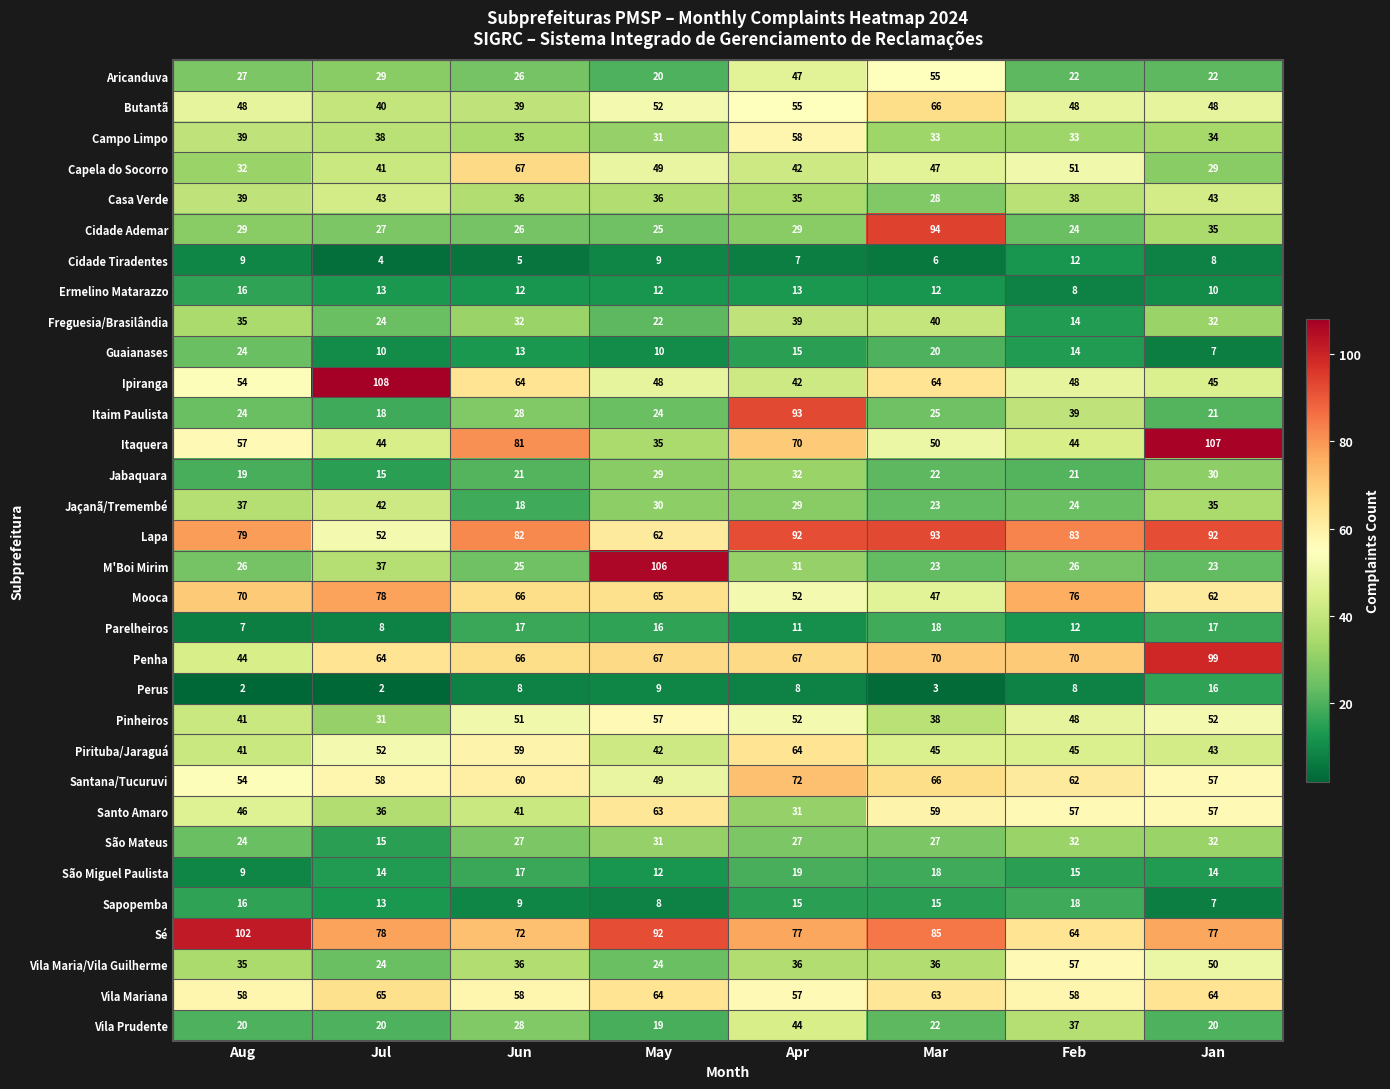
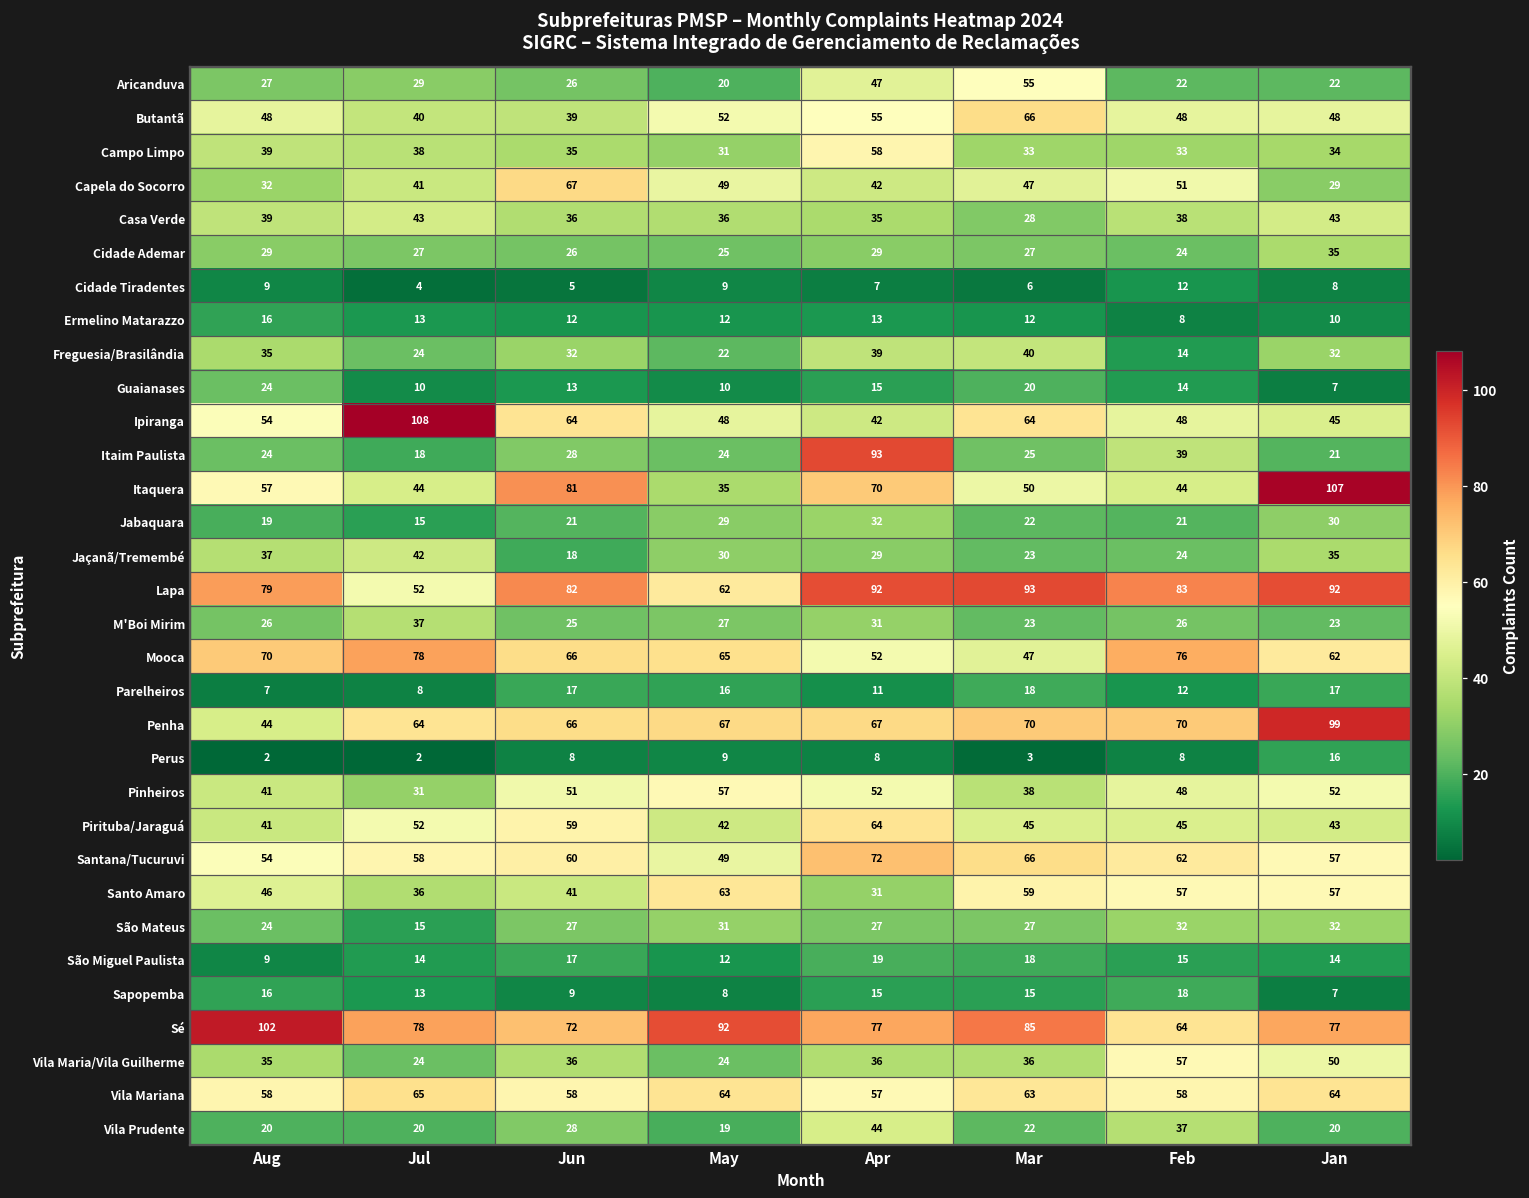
Cidade Ademar, Mar: 94 -> 27
M'Boi Mirim, May: 106 -> 27
